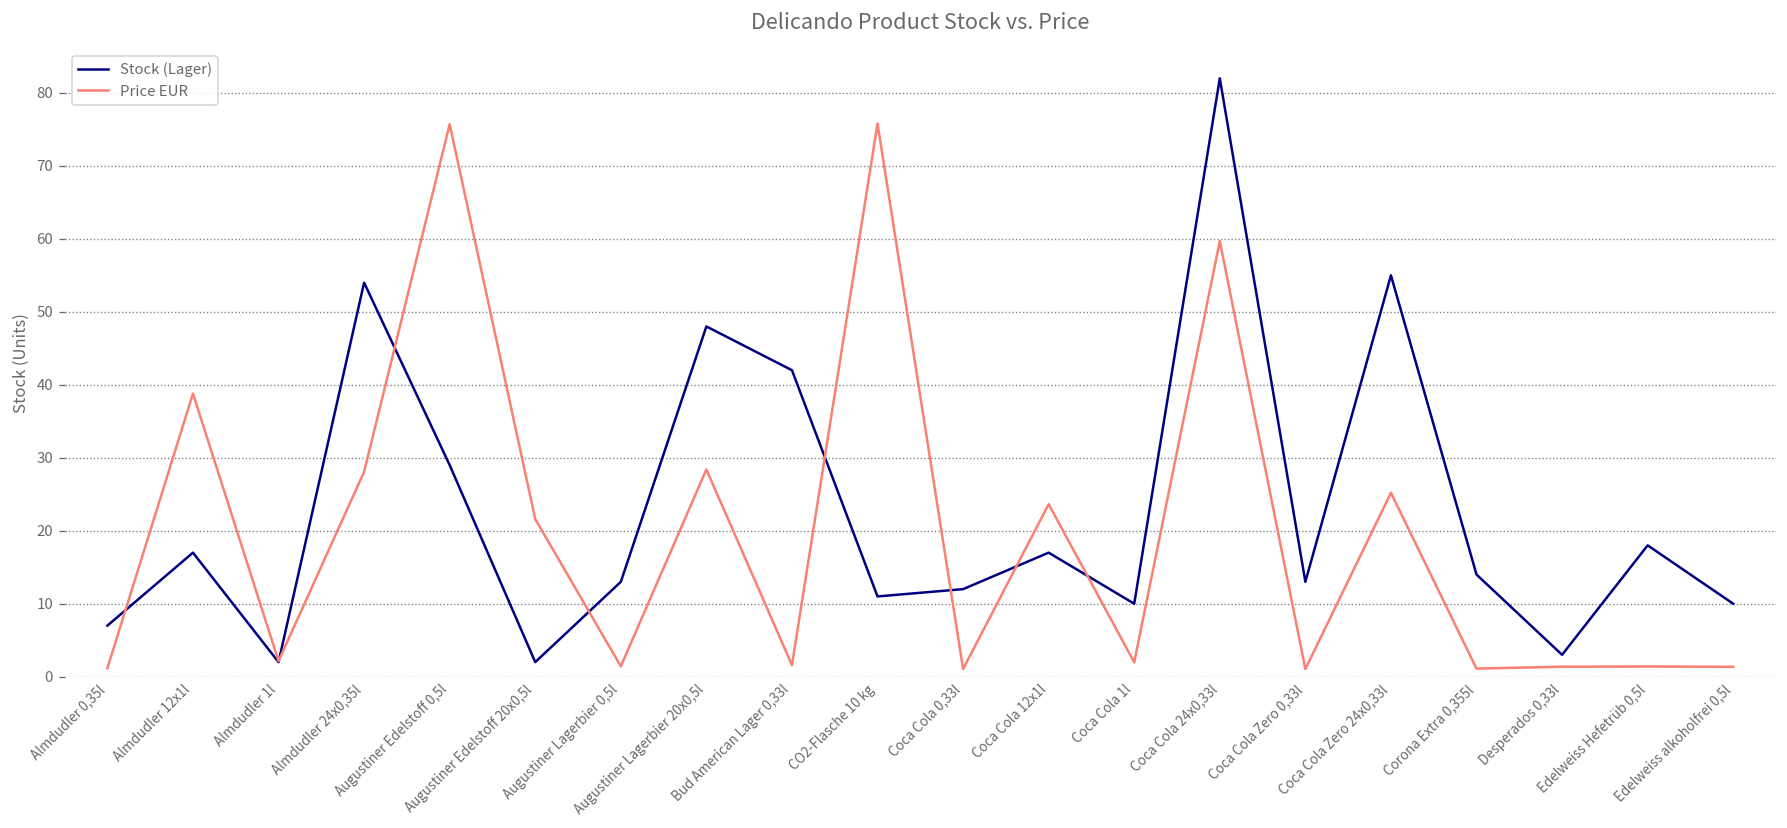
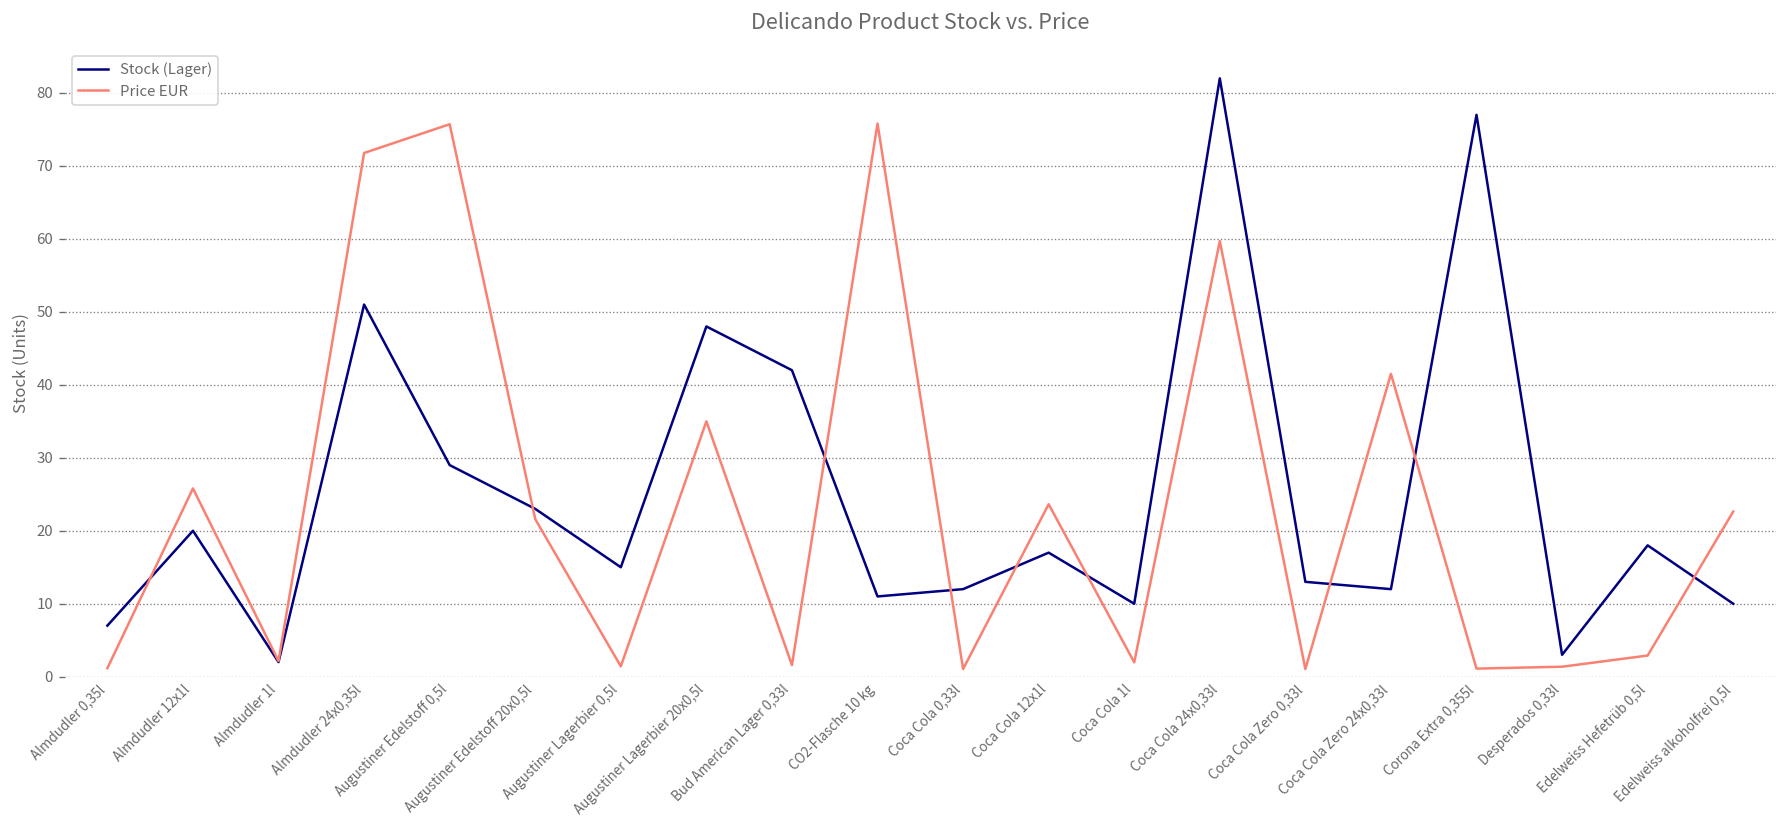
Stock (Lager), Almdudler 12x1l: 17 -> 20
Price EUR, Almdudler 12x1l: 39 -> 26
Stock (Lager), Almdudler 24x0,35l: 54 -> 51
Price EUR, Almdudler 24x0,35l: 28 -> 72
Stock (Lager), Augustiner Edelstoff 20x0,5l: 2 -> 23
Stock (Lager), Augustiner Lagerbier 0,5l: 13 -> 15
Price EUR, Augustiner Lagerbier 20x0,5l: 28 -> 35
Stock (Lager), Coca Cola Zero 24x0,33l: 55 -> 12
Price EUR, Coca Cola Zero 24x0,33l: 25 -> 42
Stock (Lager), Corona Extra 0,355l: 14 -> 77
Price EUR, Edelweiss Hefetrüb 0,5l: 1 -> 3
Price EUR, Edelweiss alkoholfrei 0,5l: 1 -> 23
